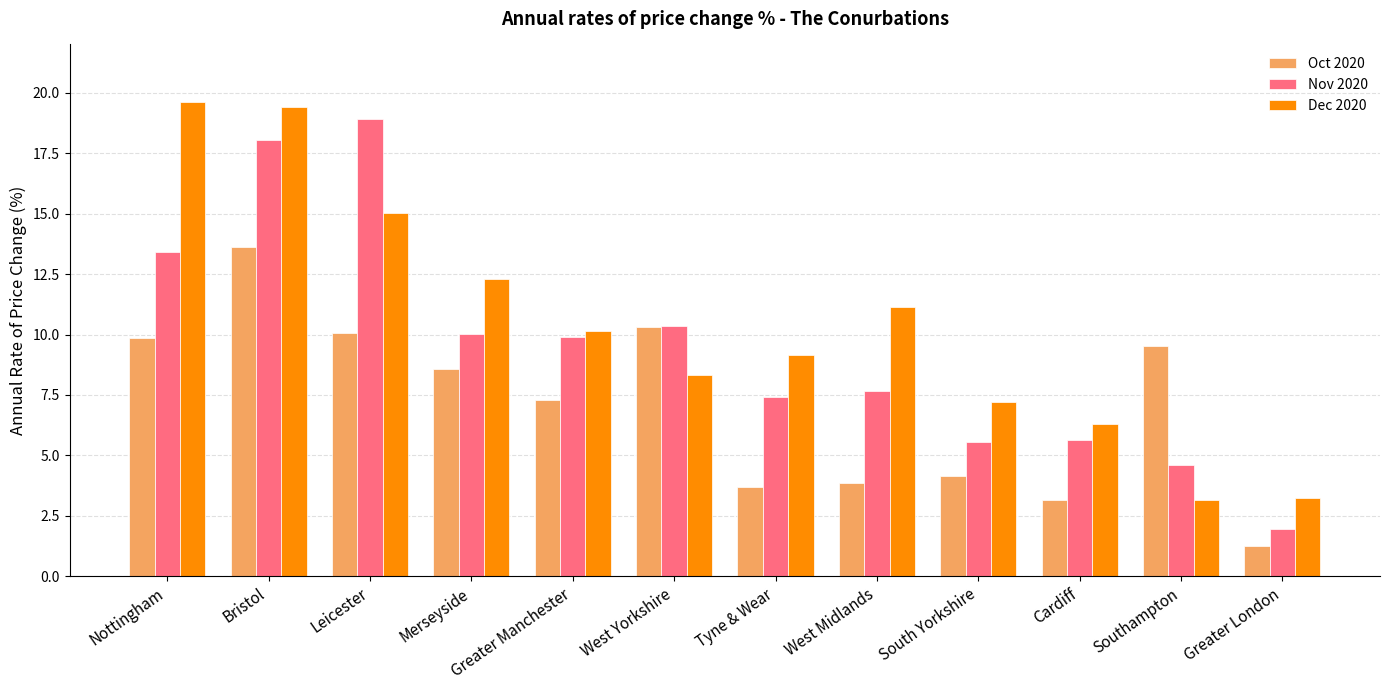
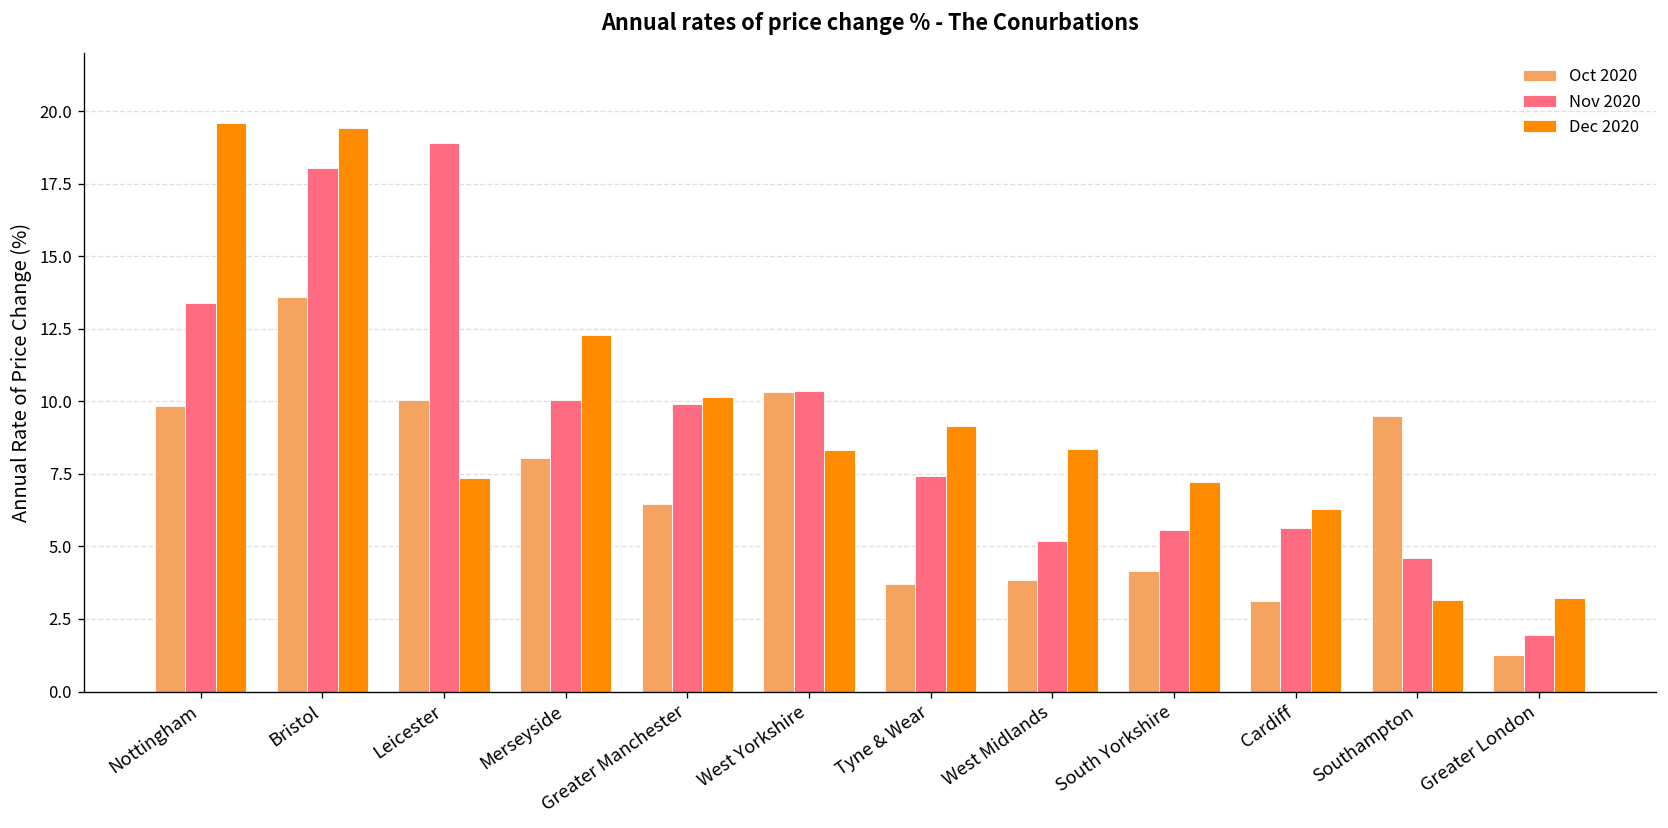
Dec 2020, Leicester: 15.0 -> 7.4
Oct 2020, Merseyside: 8.6 -> 8.0
Oct 2020, Greater Manchester: 7.3 -> 6.5
Nov 2020, West Midlands: 7.7 -> 5.2
Dec 2020, West Midlands: 11.1 -> 8.4
